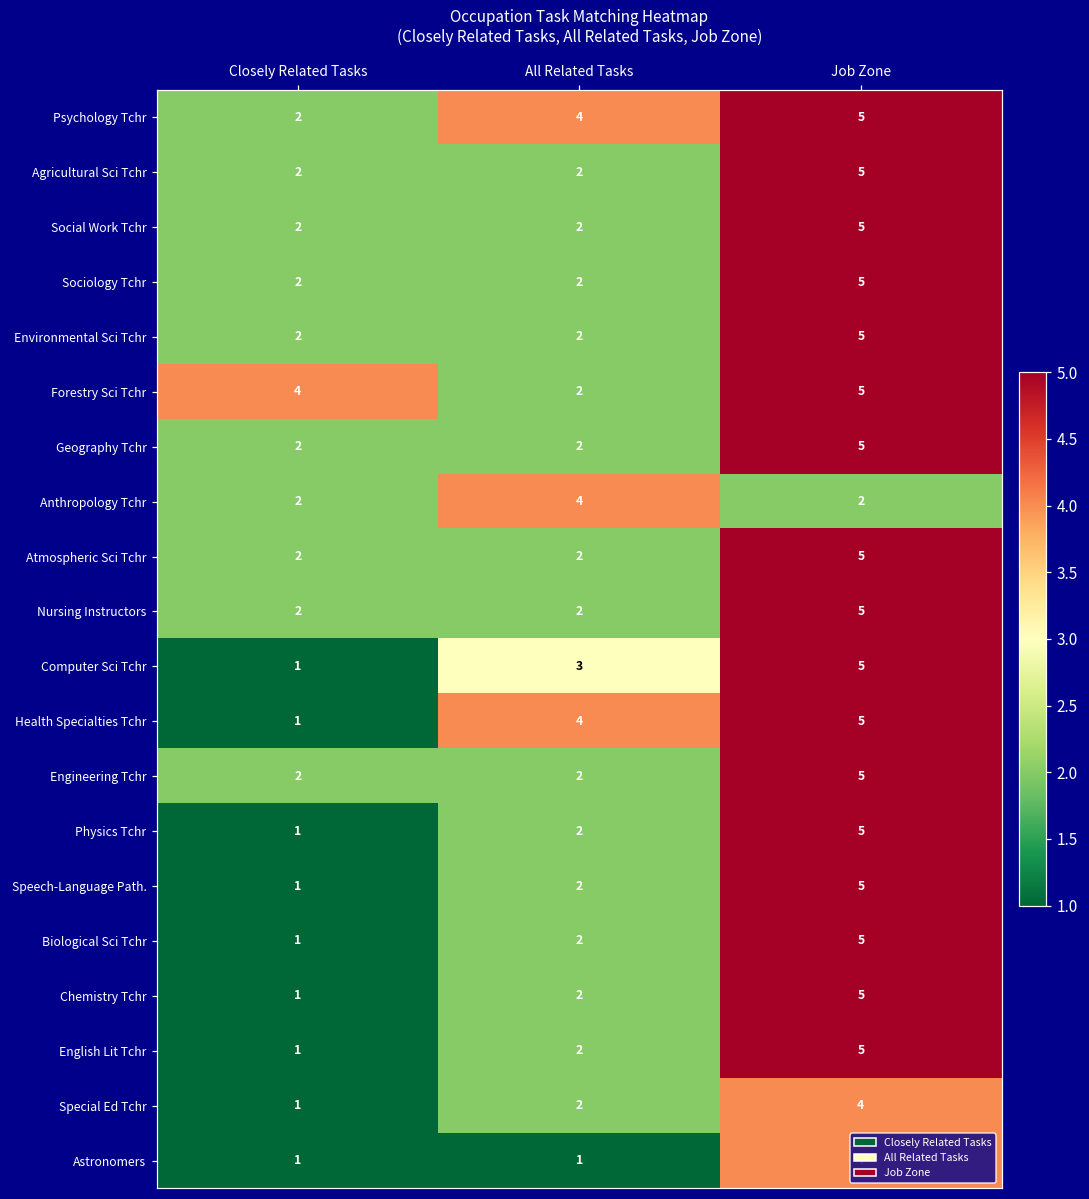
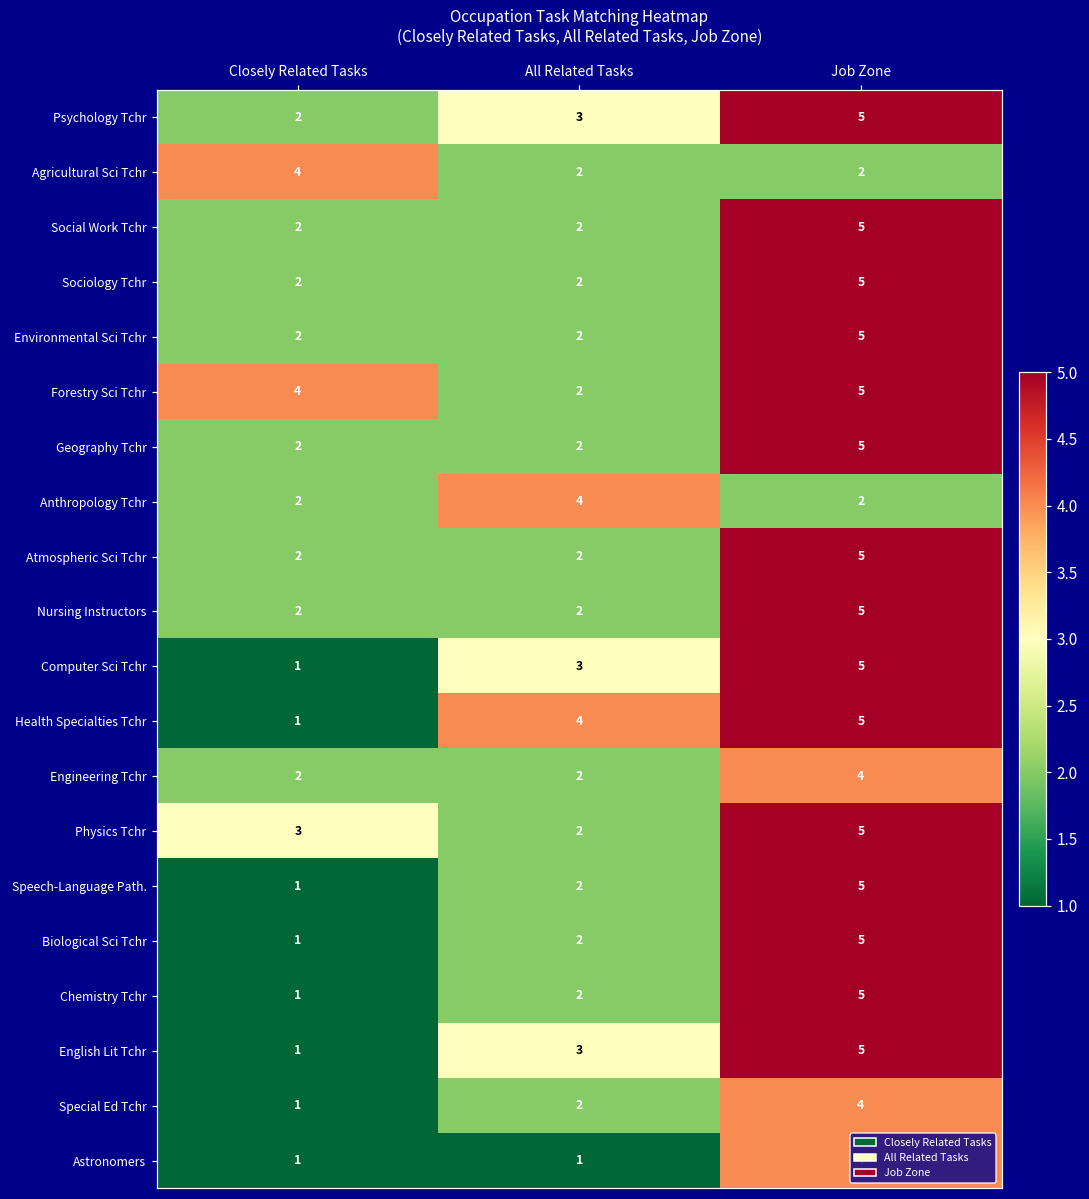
Psychology Tchr, All Related Tasks: 4 -> 3
Agricultural Sci Tchr, Closely Related Tasks: 2 -> 4
Agricultural Sci Tchr, Job Zone: 5 -> 2
Engineering Tchr, Job Zone: 5 -> 4
Physics Tchr, Closely Related Tasks: 1 -> 3
English Lit Tchr, All Related Tasks: 2 -> 3
